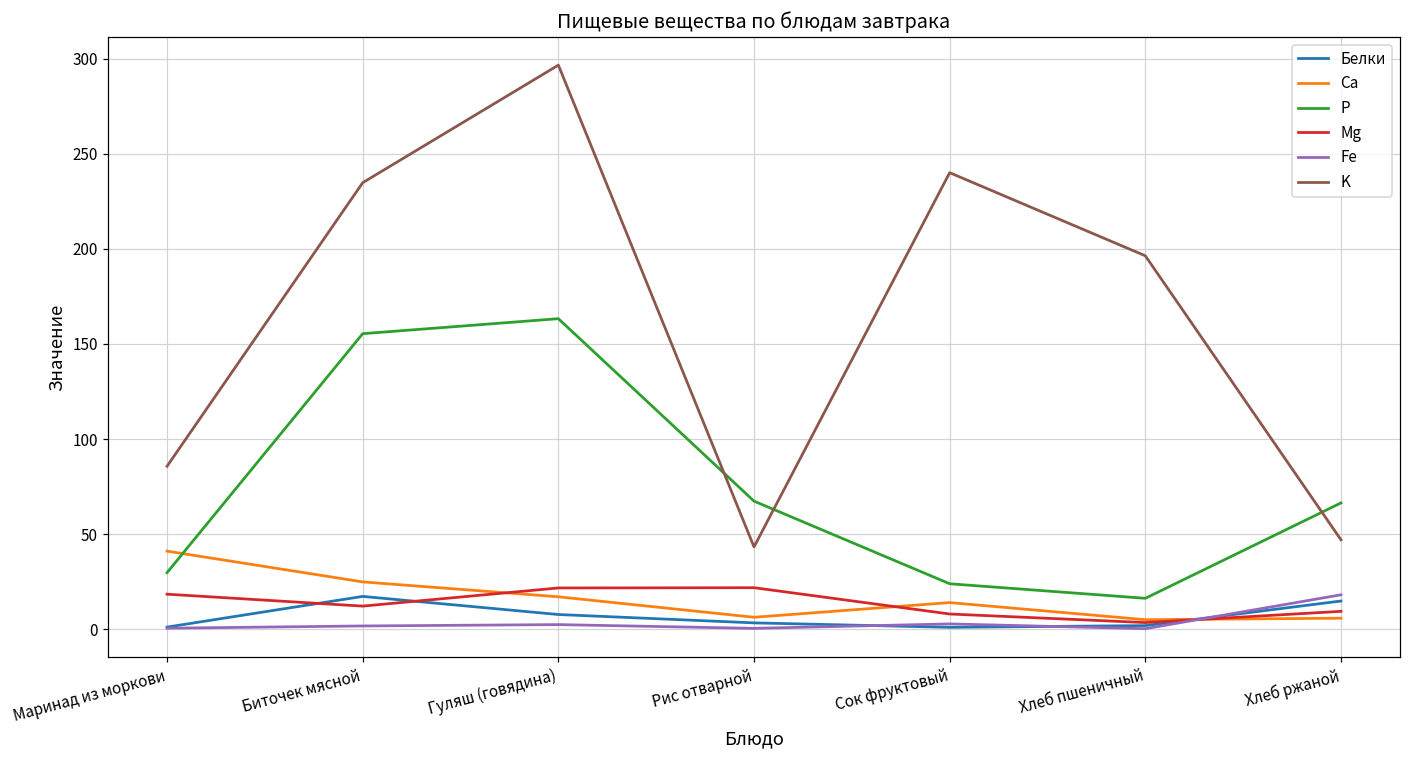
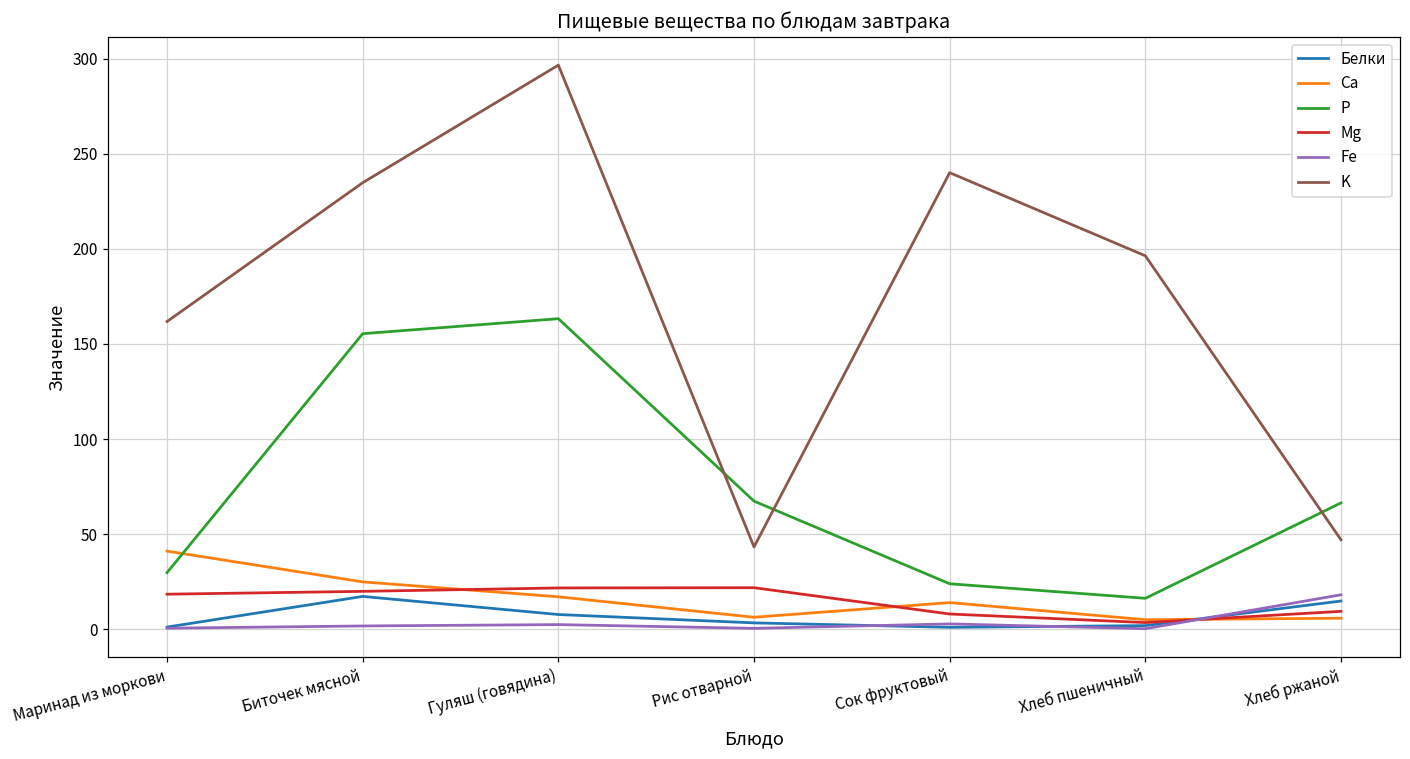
K, Маринад из моркови: 86 -> 162
Mg, Биточек мясной: 12 -> 20
